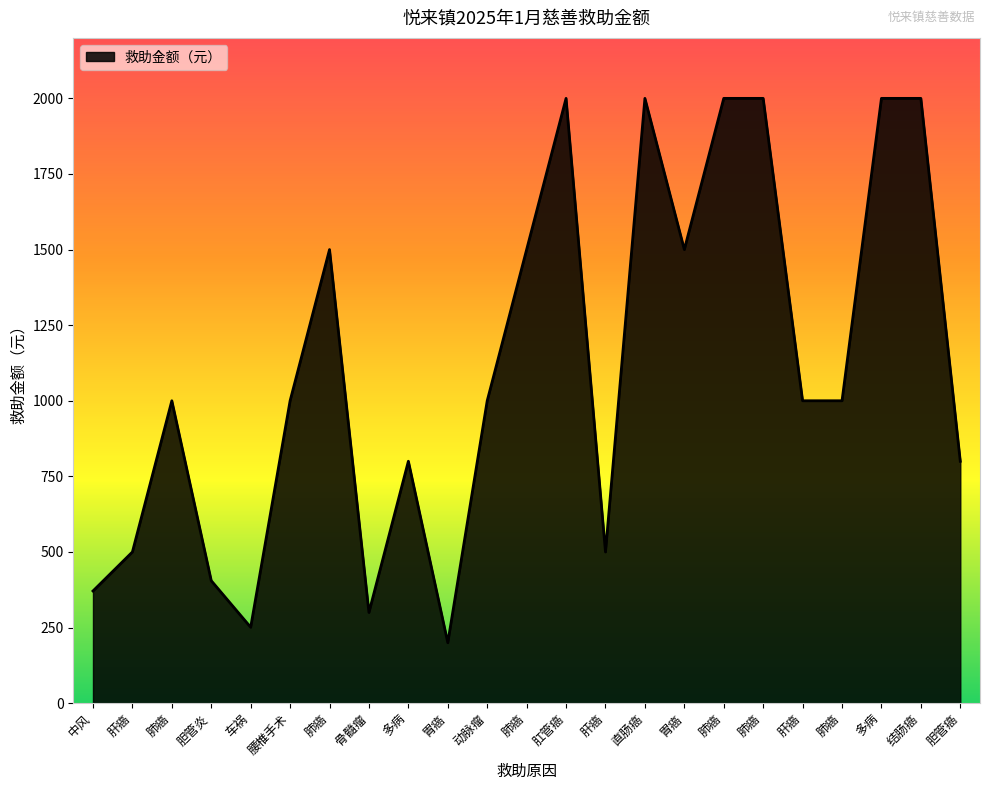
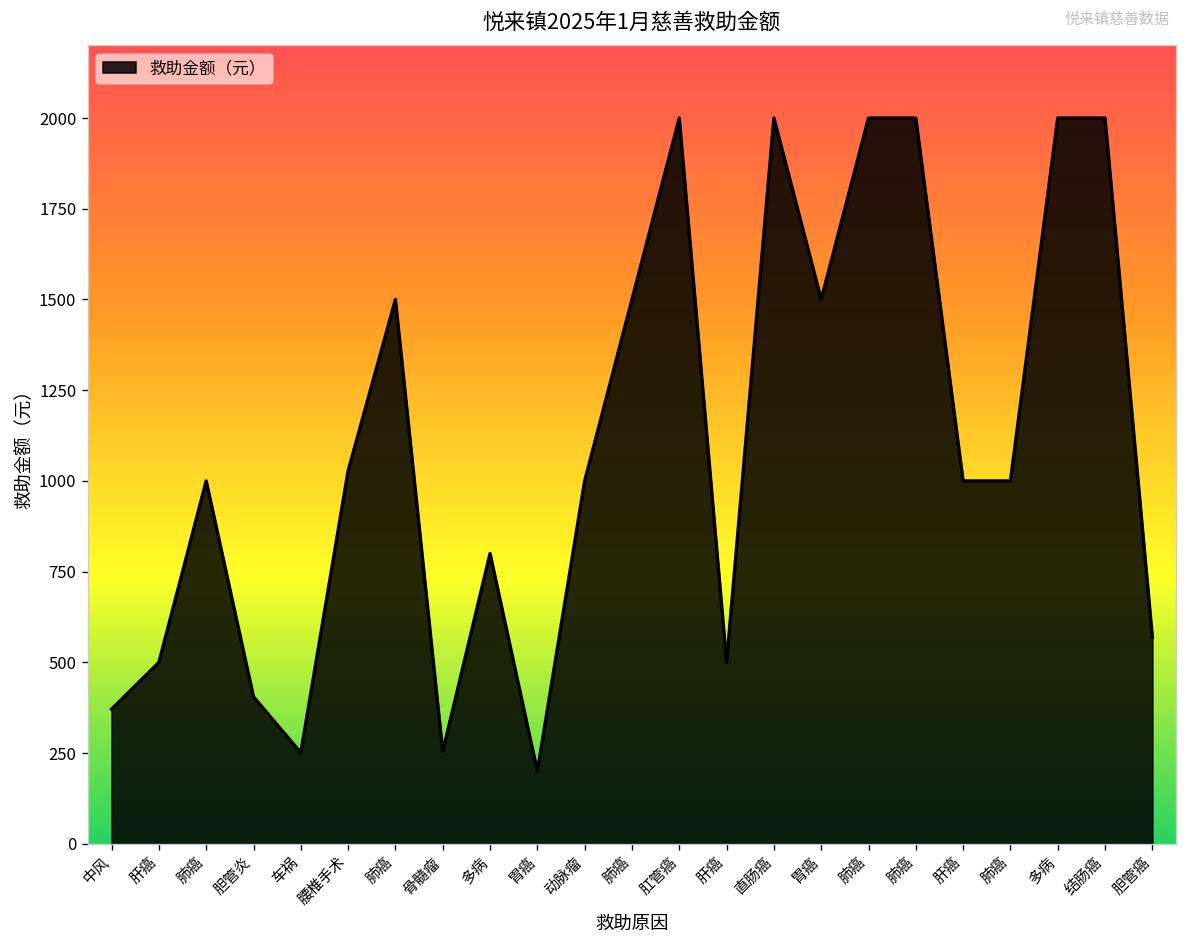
腰椎手术: 1000 -> 1030
骨髓瘤: 300 -> 250
胆管癌: 800 -> 570
